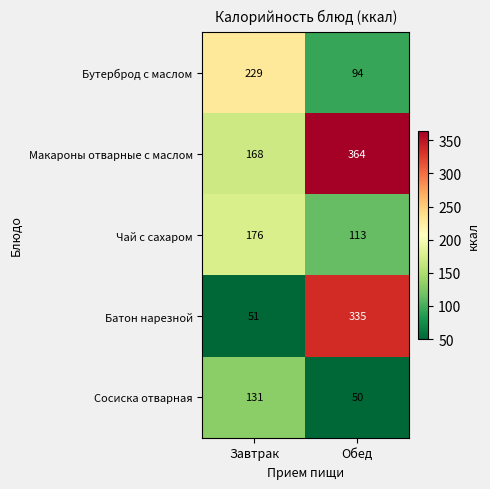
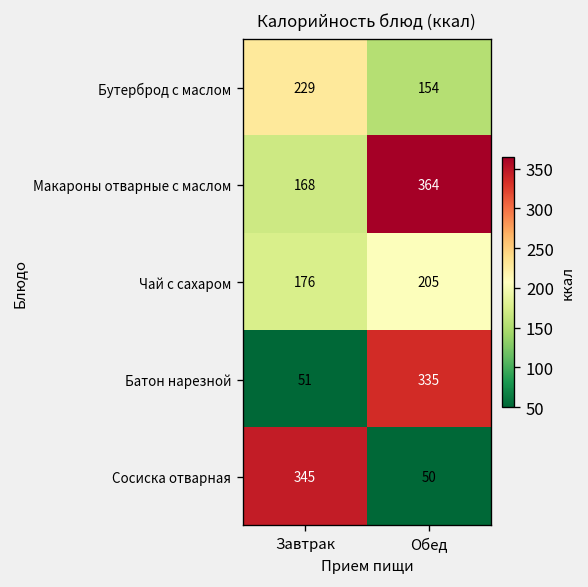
Бутерброд с маслом, Обед: 94 -> 154
Чай с сахаром, Обед: 113 -> 205
Сосиска отварная, Завтрак: 131 -> 345
